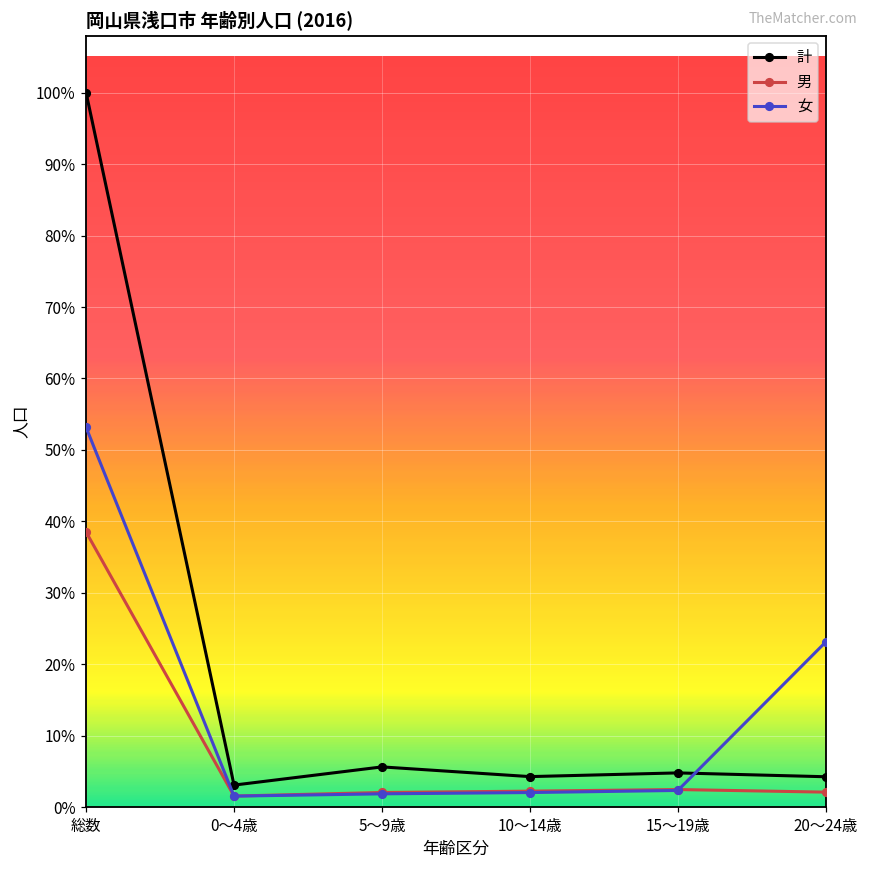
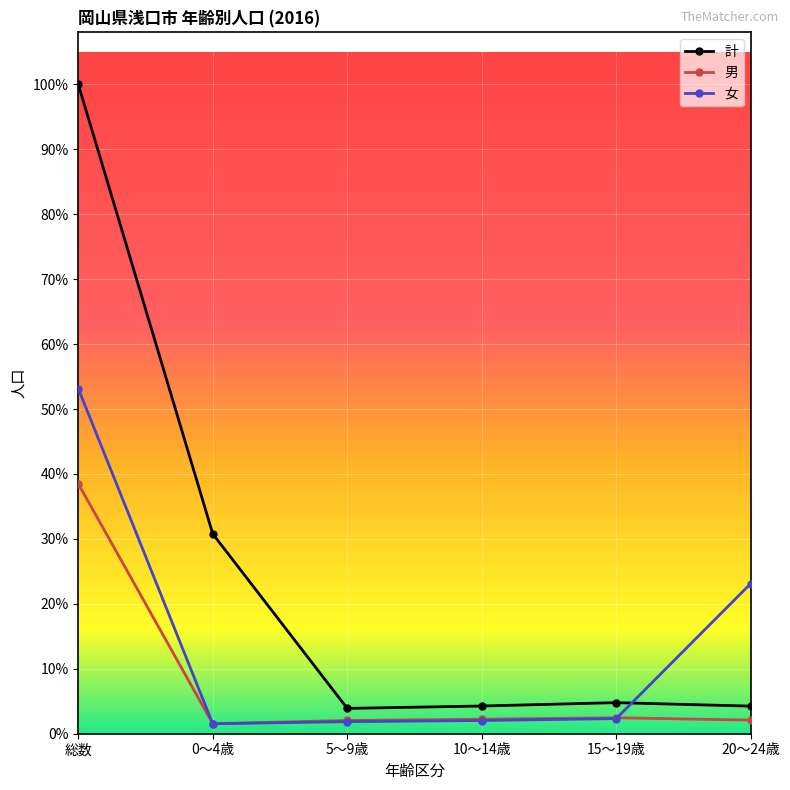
計, 0～4歳: 3% -> 31%
計, 5～9歳: 6% -> 4%
